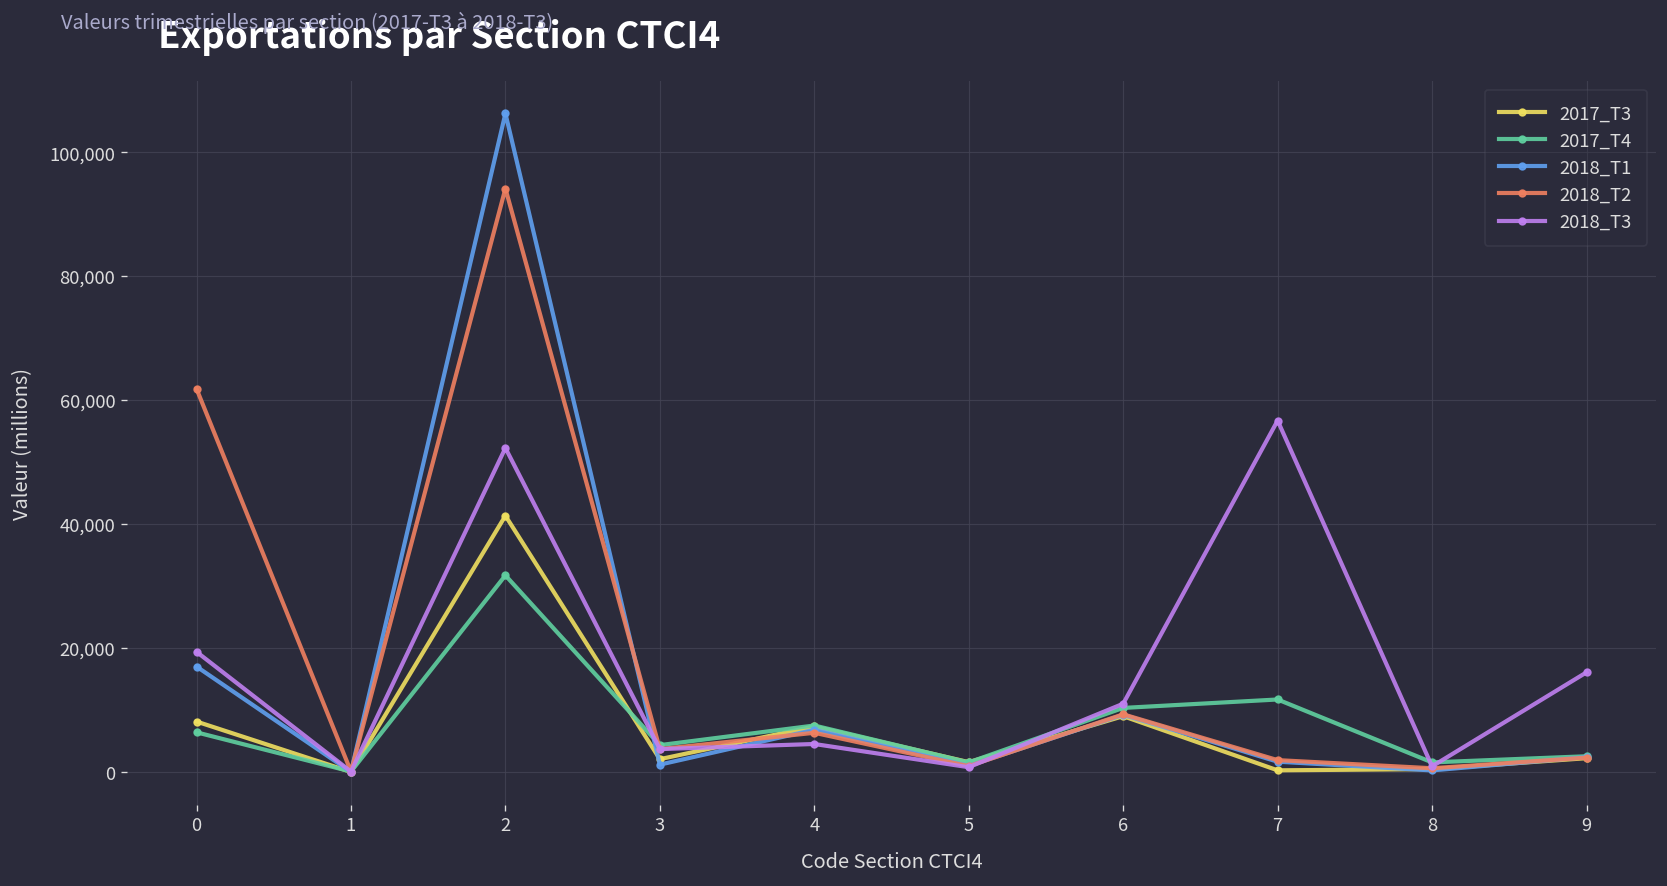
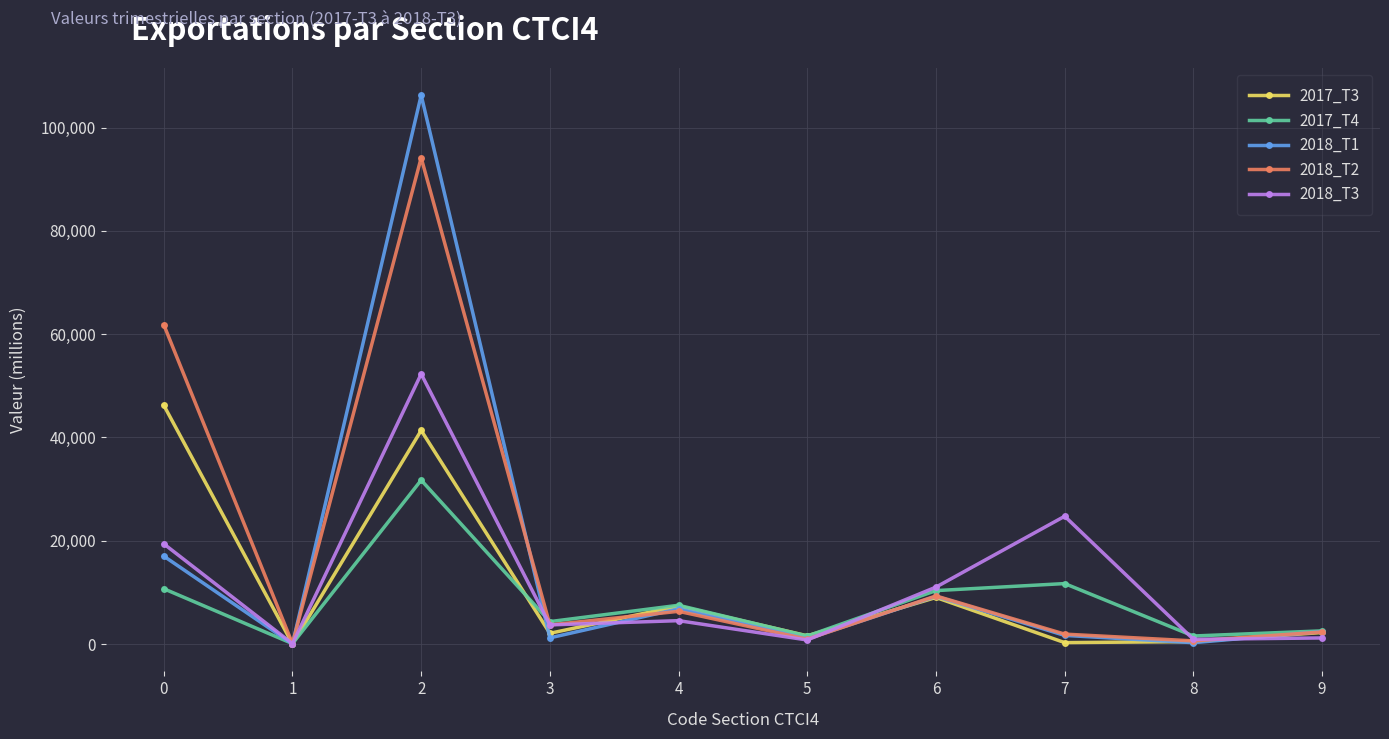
2017_T3, 0: 8,000 -> 46,000
2017_T4, 0: 6,000 -> 11,000
2018_T3, 7: 57,000 -> 25,000
2018_T3, 9: 16,000 -> 1,000
